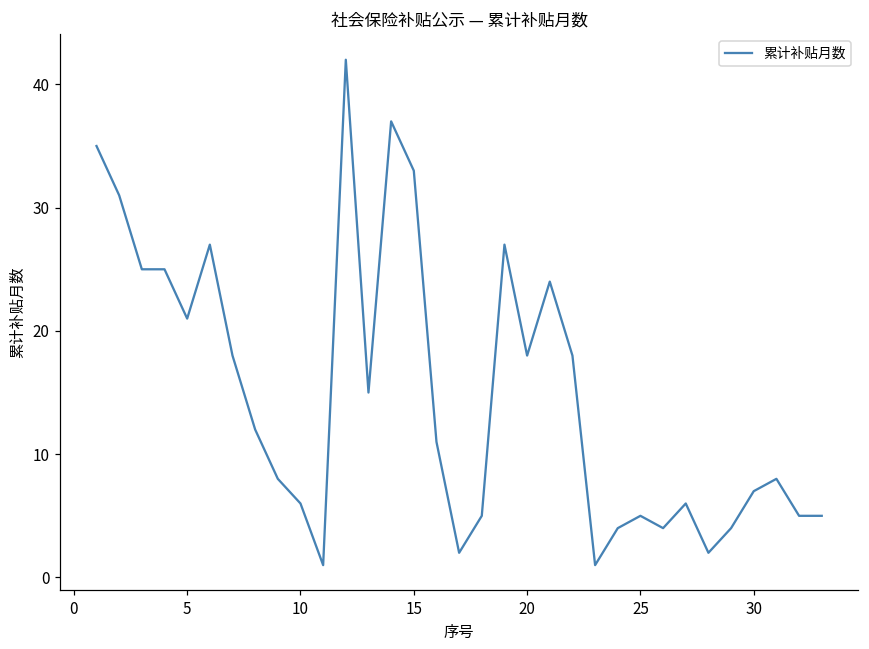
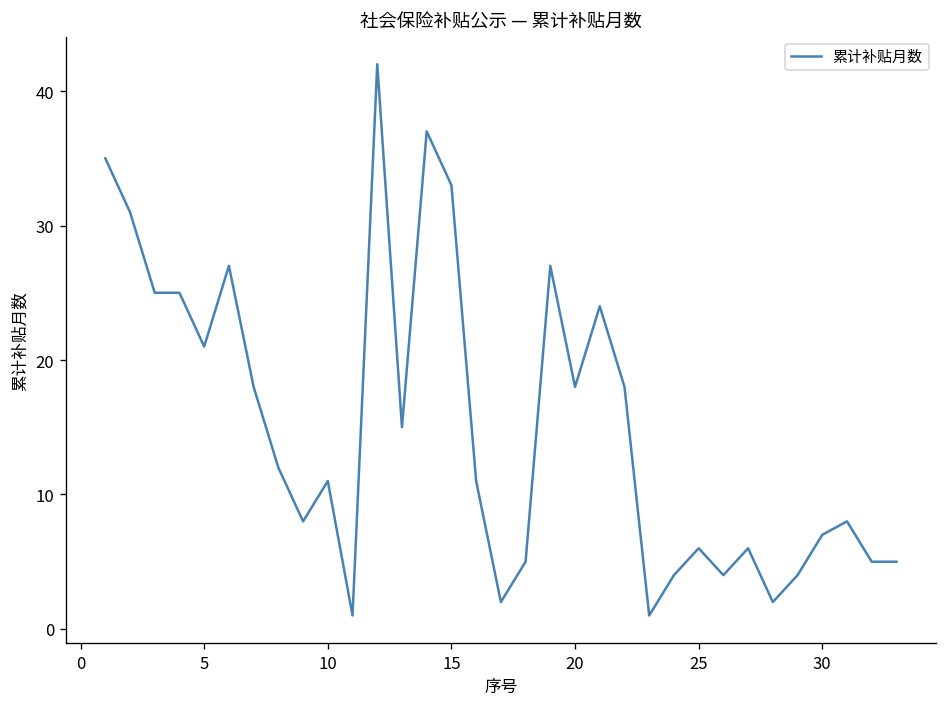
10: 6 -> 11
25: 5 -> 6
